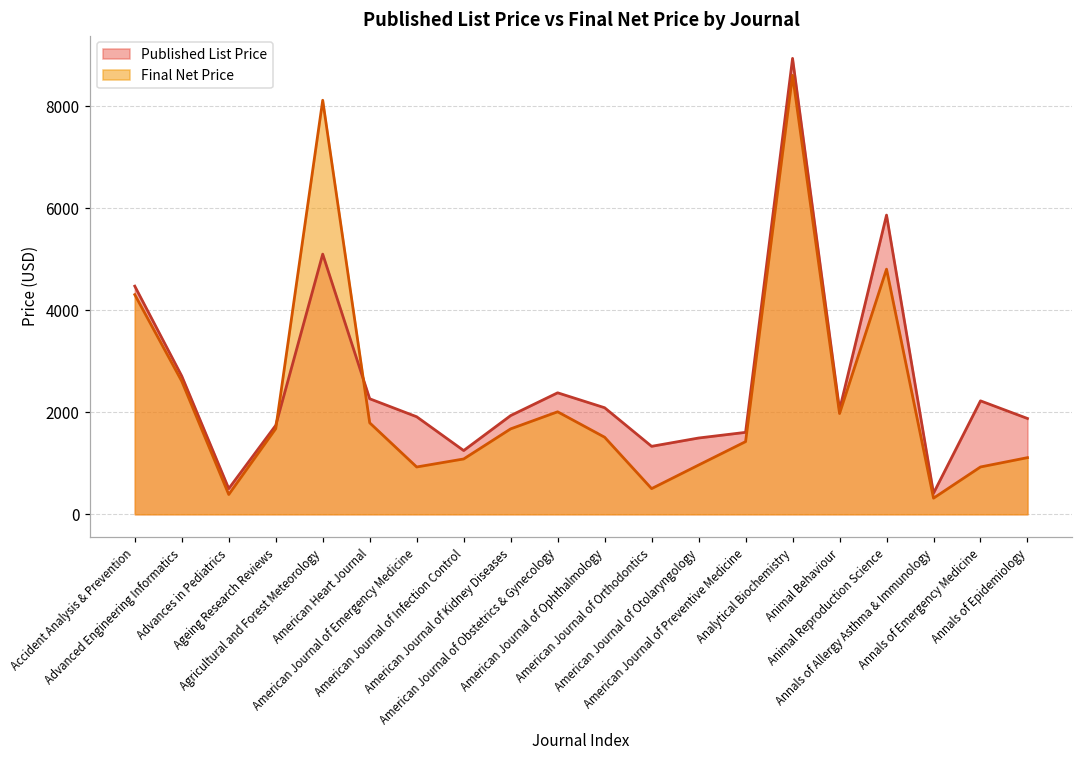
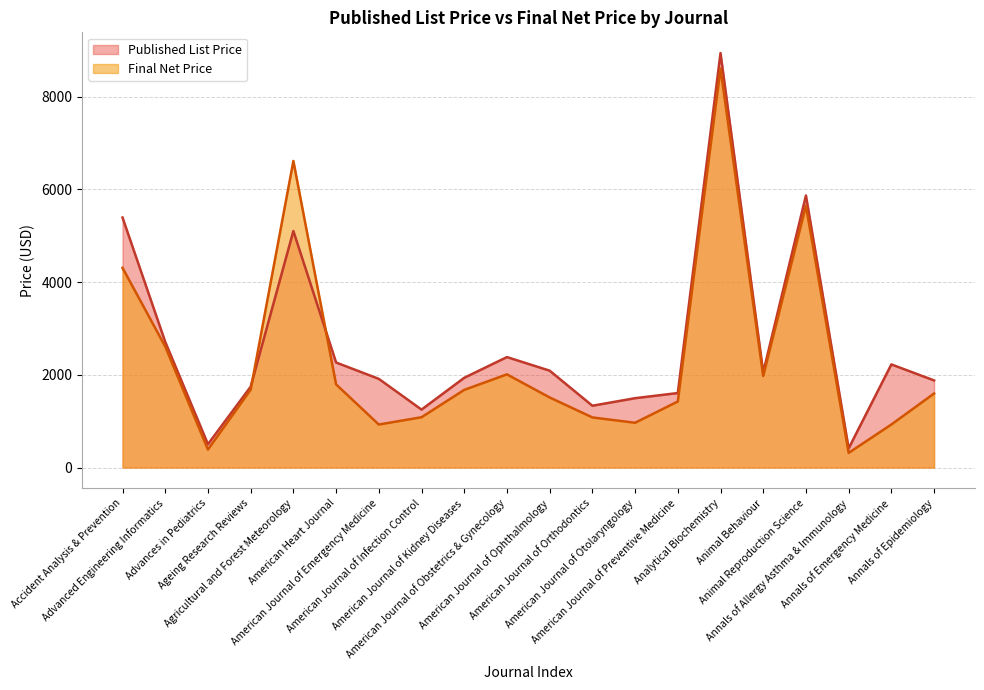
Published List Price, Accident Analysis & Prevention: 4500 -> 5400
Final Net Price, Agricultural and Forest Meteorology: 8100 -> 6600
Final Net Price, American Journal of Orthodontics: 500 -> 1100
Final Net Price, Animal Reproduction Science: 4800 -> 5700
Final Net Price, Annals of Epidemiology: 1100 -> 1600
